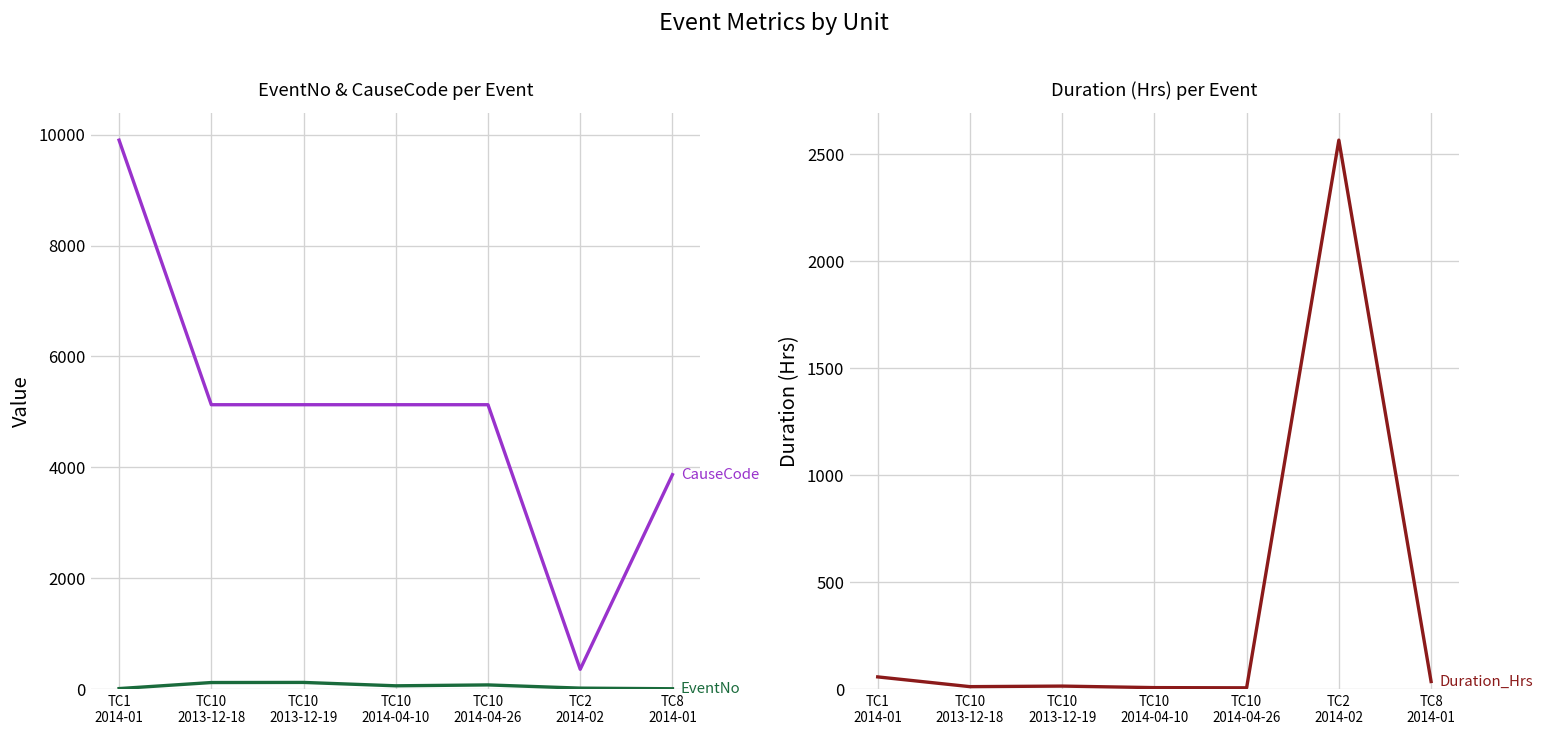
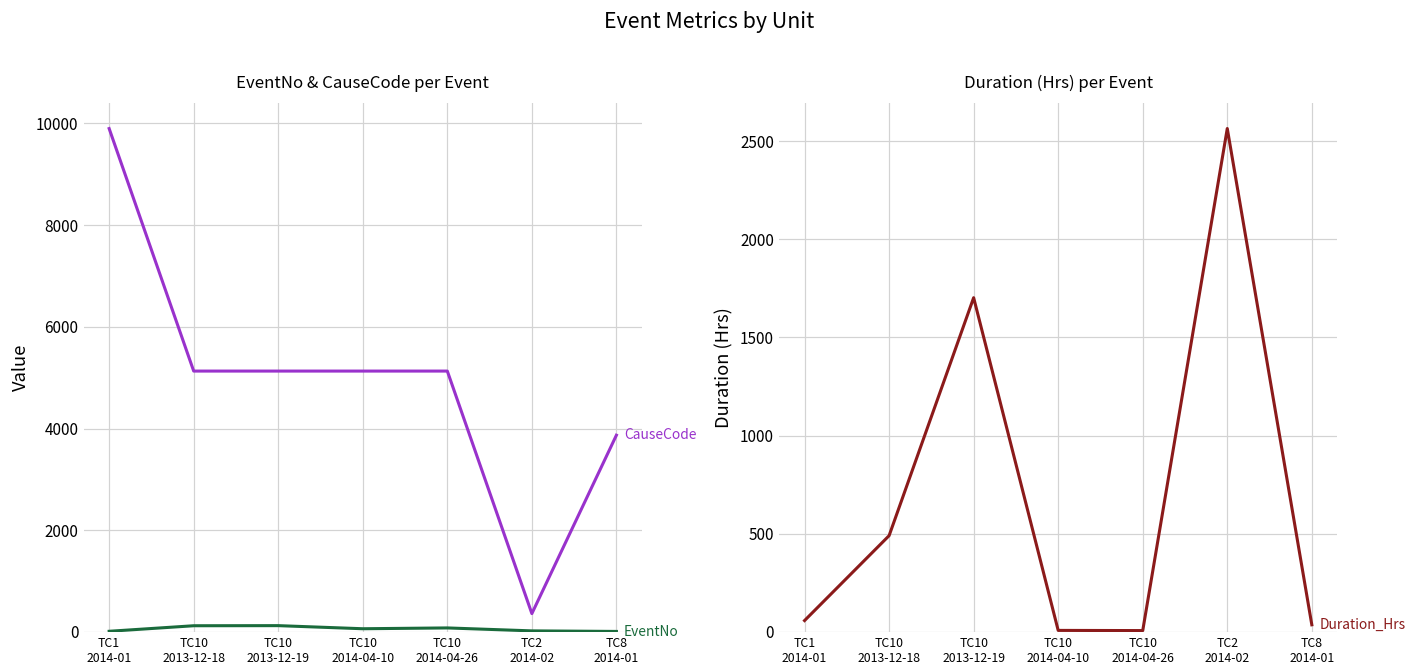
Duration (Hrs) per Event, TC10 2013-12-18: 10 -> 490
Duration (Hrs) per Event, TC10 2013-12-19: 10 -> 1700
